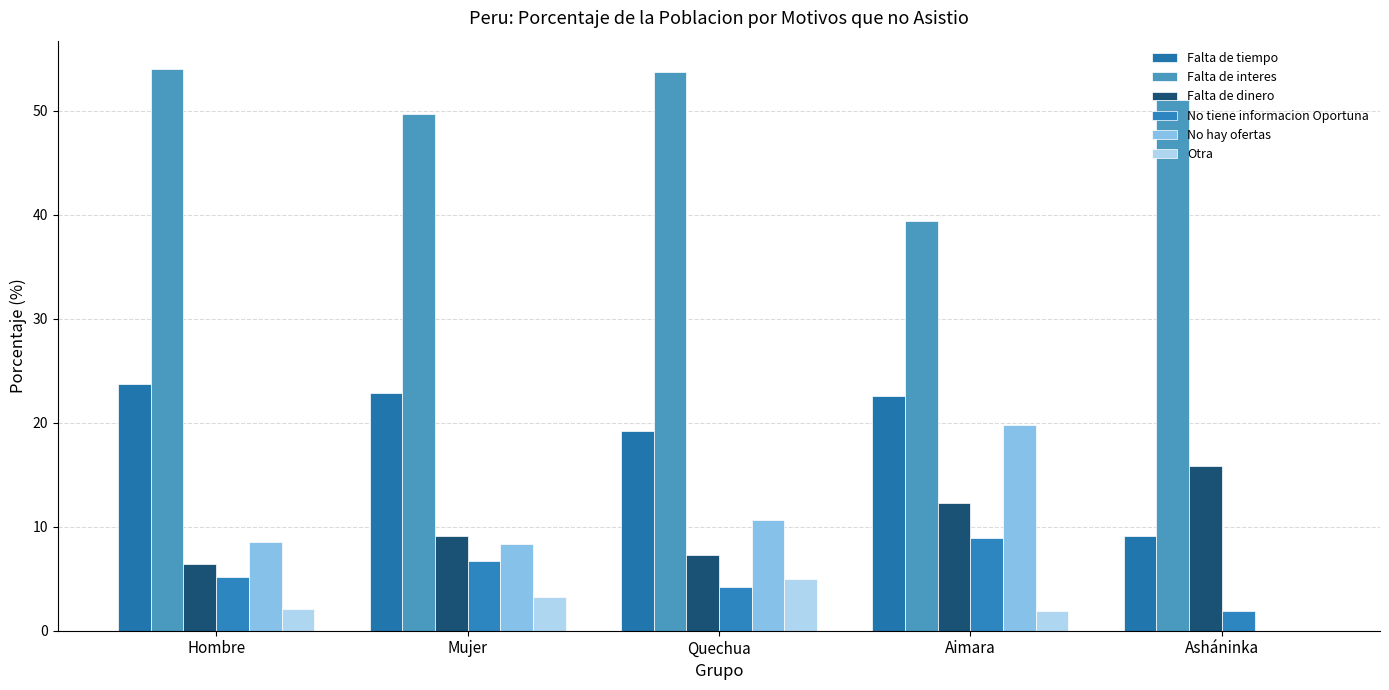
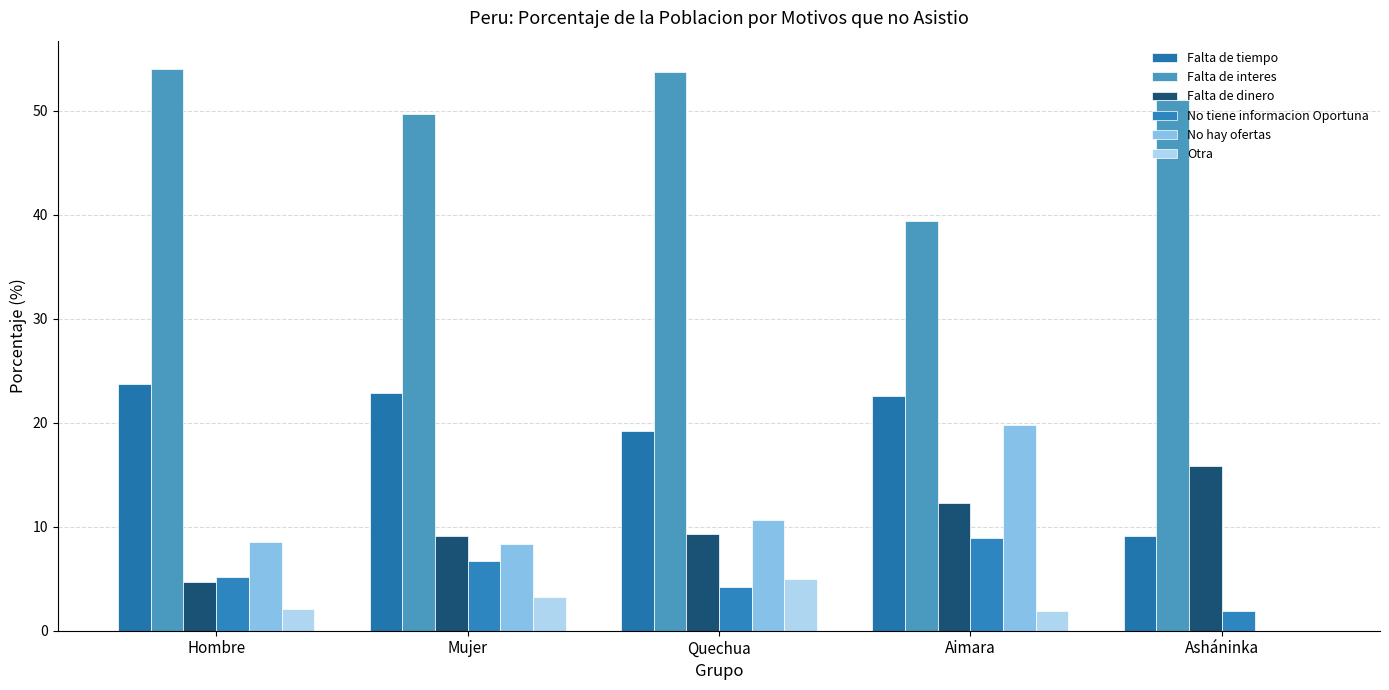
Falta de dinero, Hombre: 6.4 -> 4.7
Falta de dinero, Quechua: 7.3 -> 9.3
